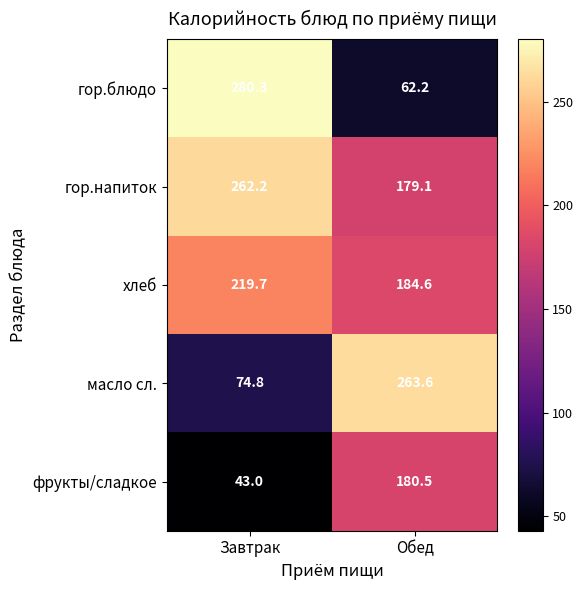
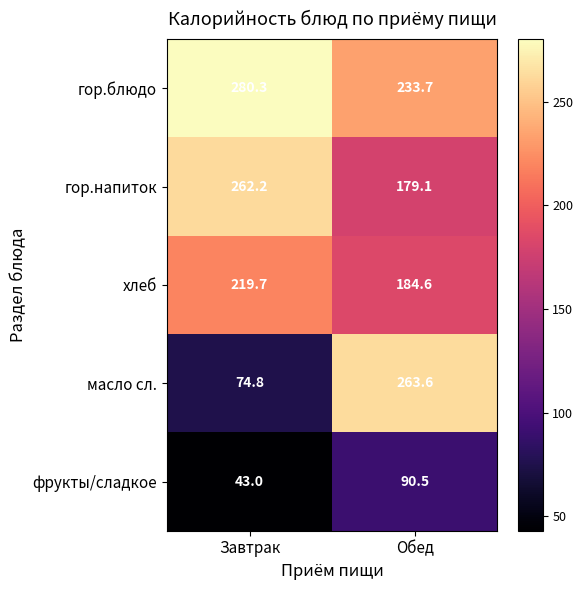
гор.блюдо, Обед: 62.2 -> 233.7
фрукты/сладкое, Обед: 180.5 -> 90.5
